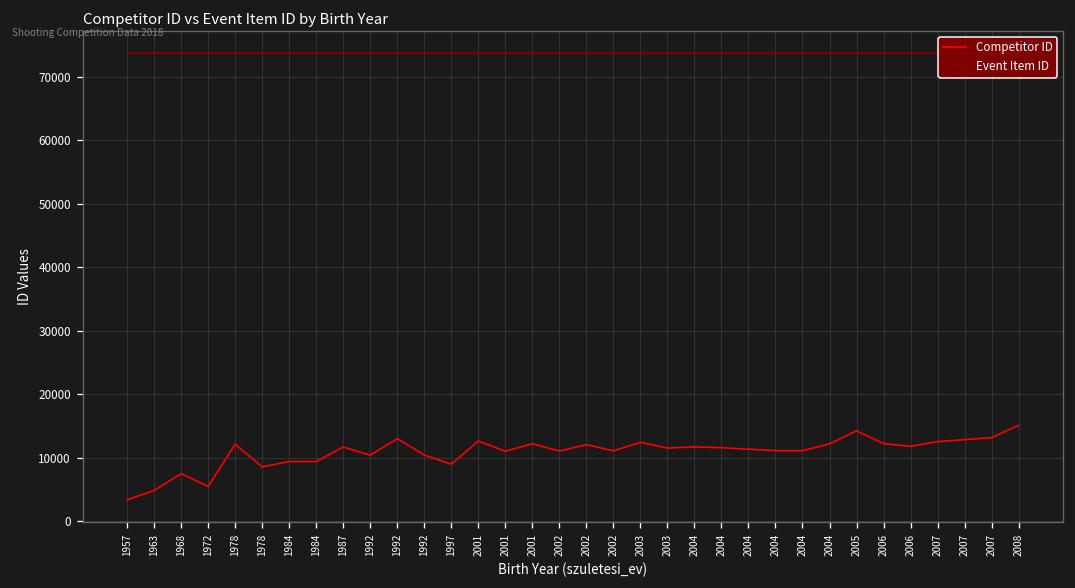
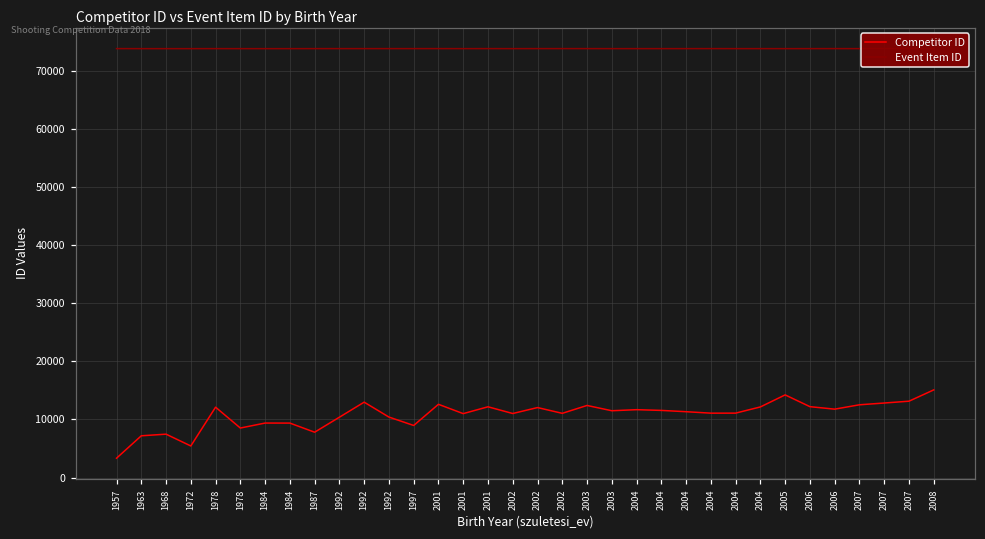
Competitor ID, 1963: 5000 -> 7000
Competitor ID, 1987: 12000 -> 8000
